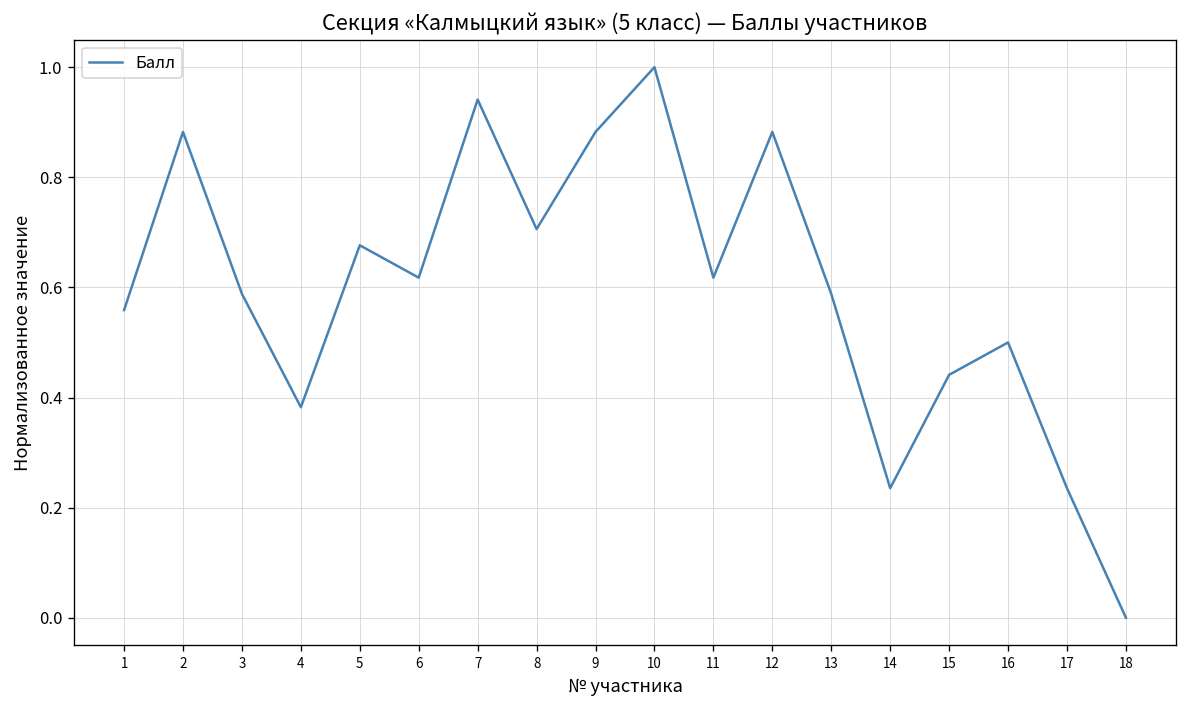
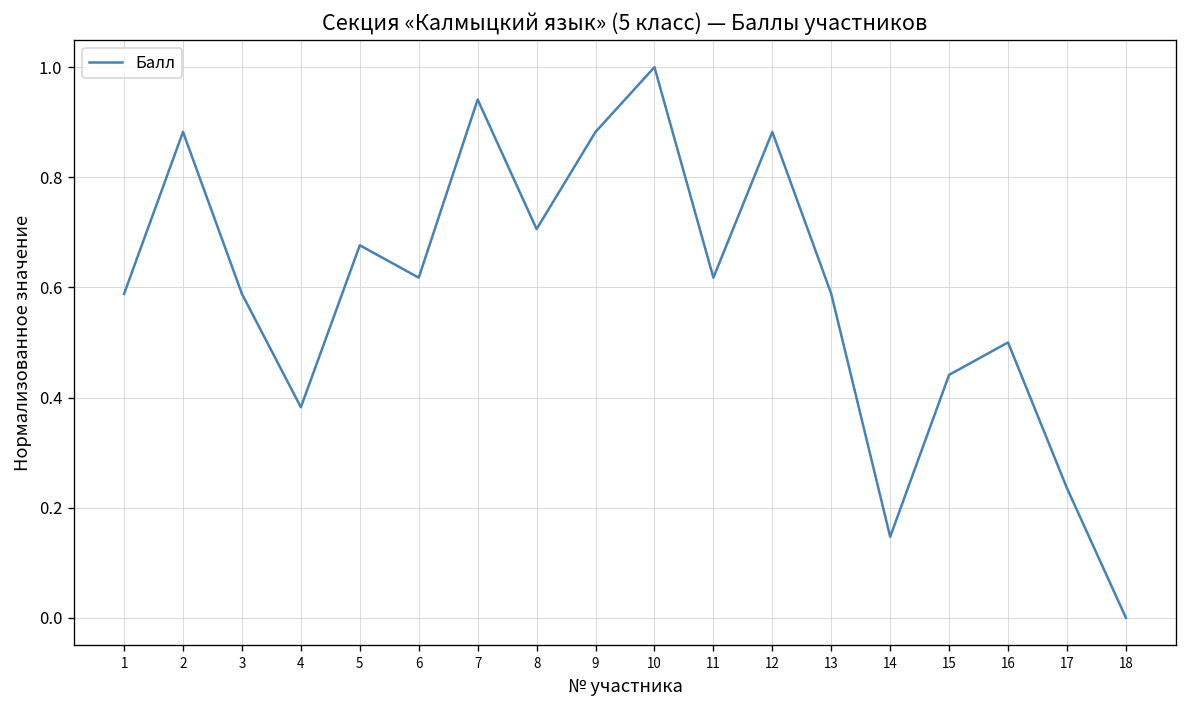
1: 0.56 -> 0.59
14: 0.24 -> 0.15
